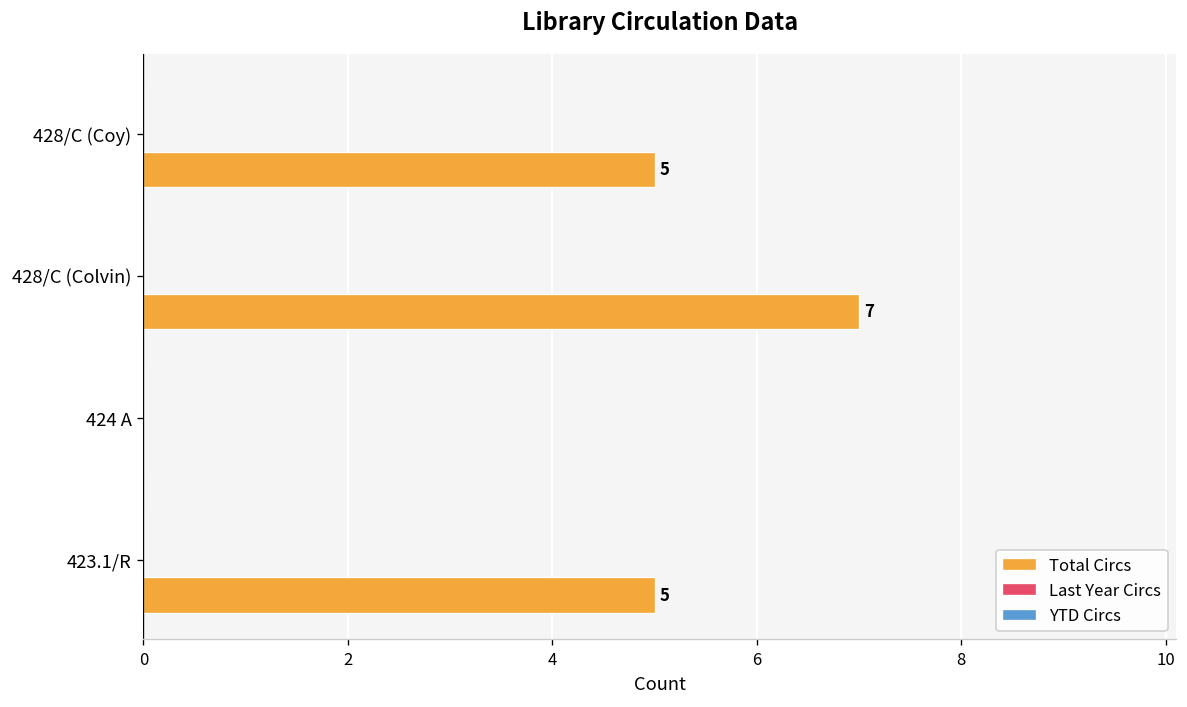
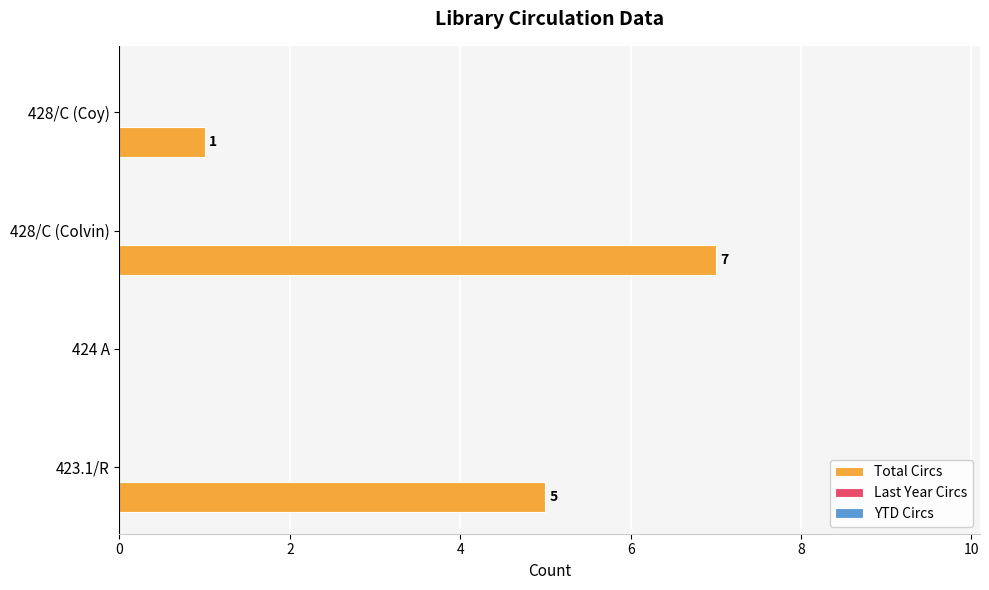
Total Circs, 428/C (Coy): 5 -> 1
